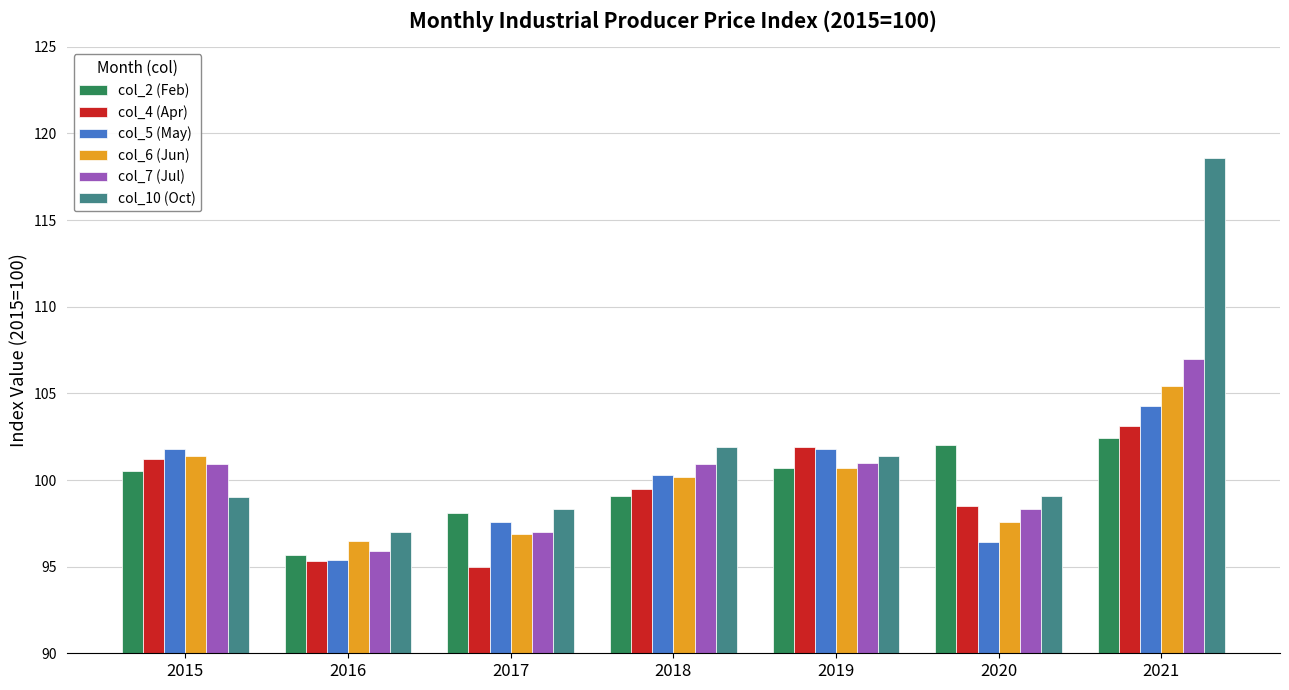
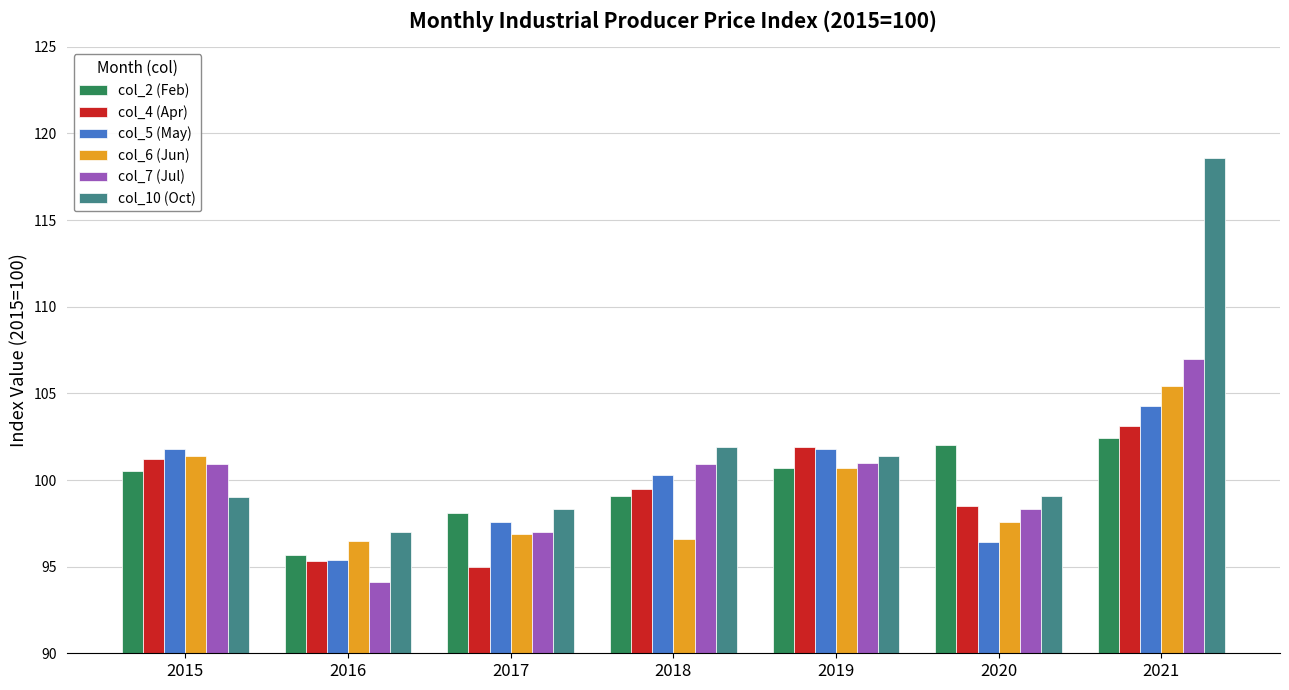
col_7 (Jul), 2016: 95.9 -> 94.1
col_6 (Jun), 2018: 100.2 -> 96.6
